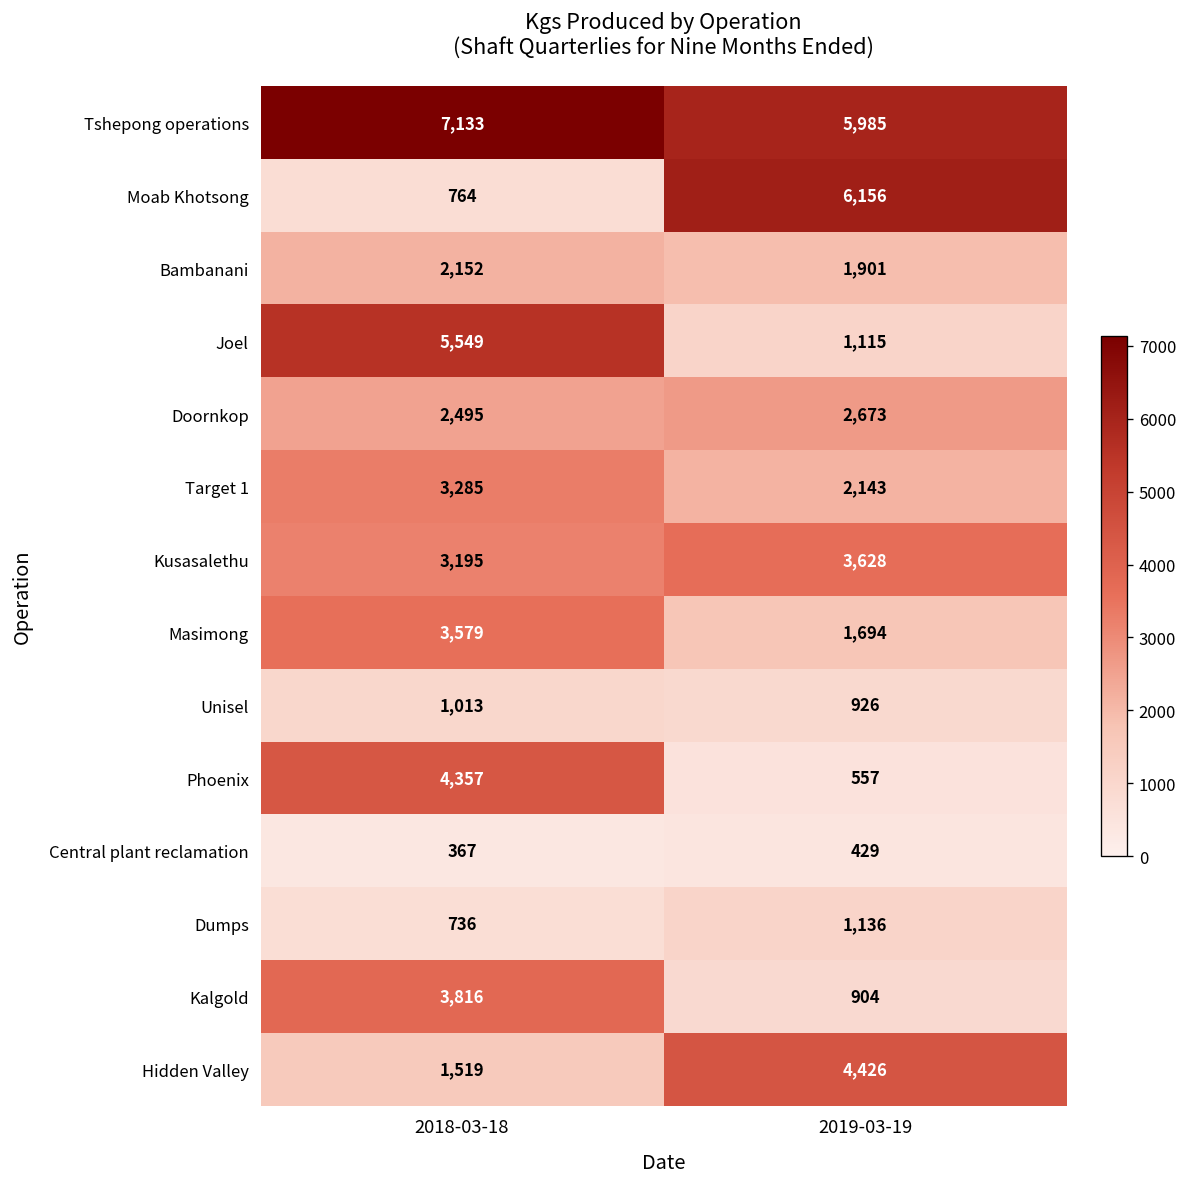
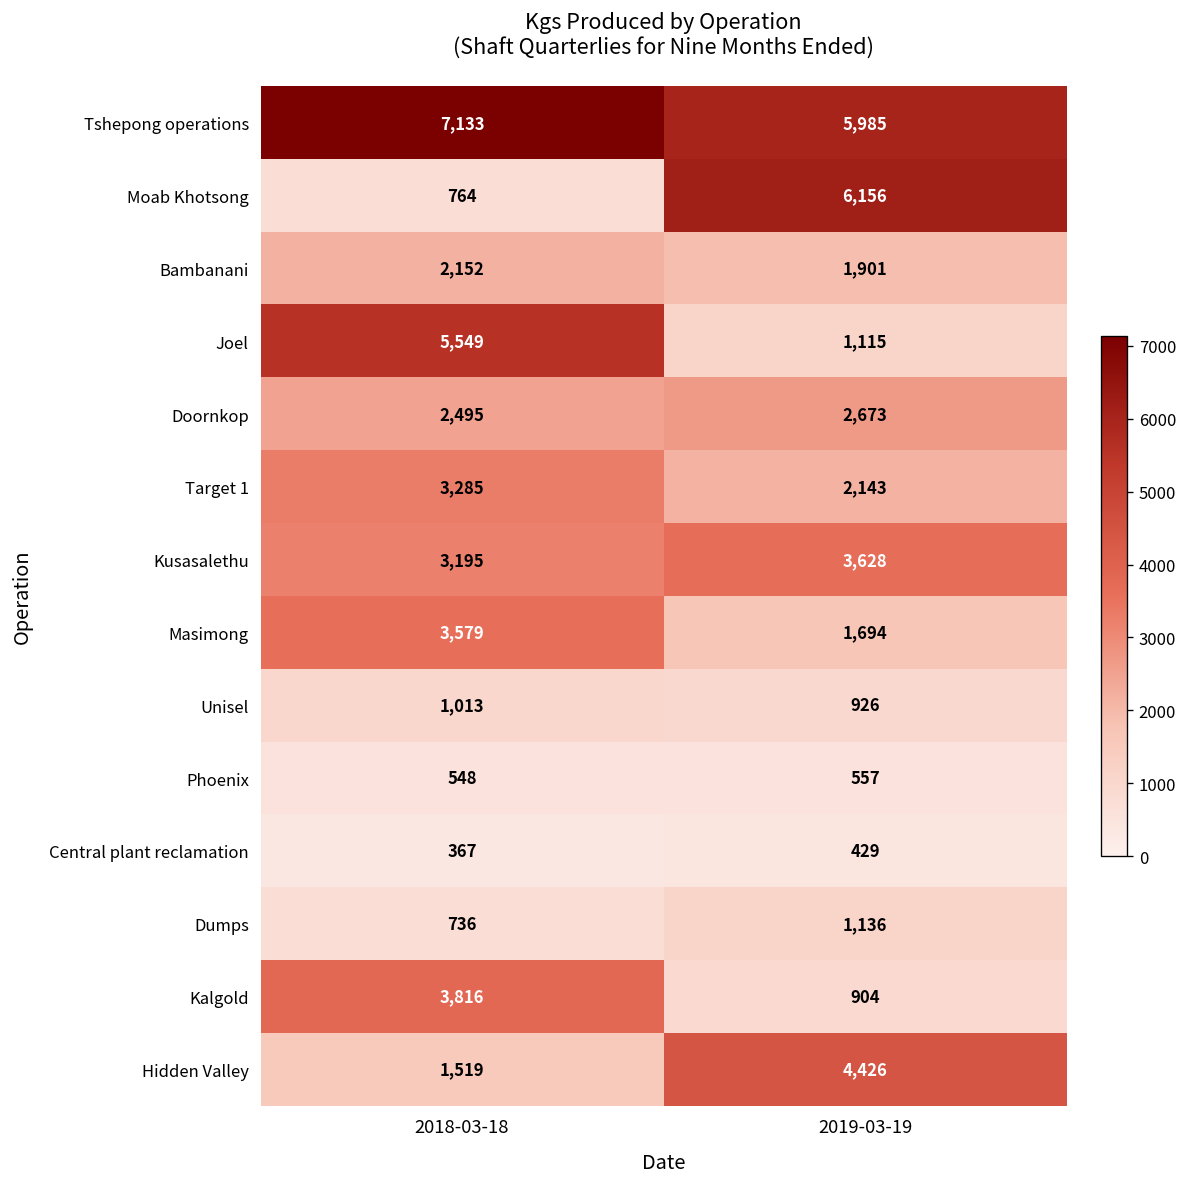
Phoenix, 2018-03-18: 4,357 -> 548
